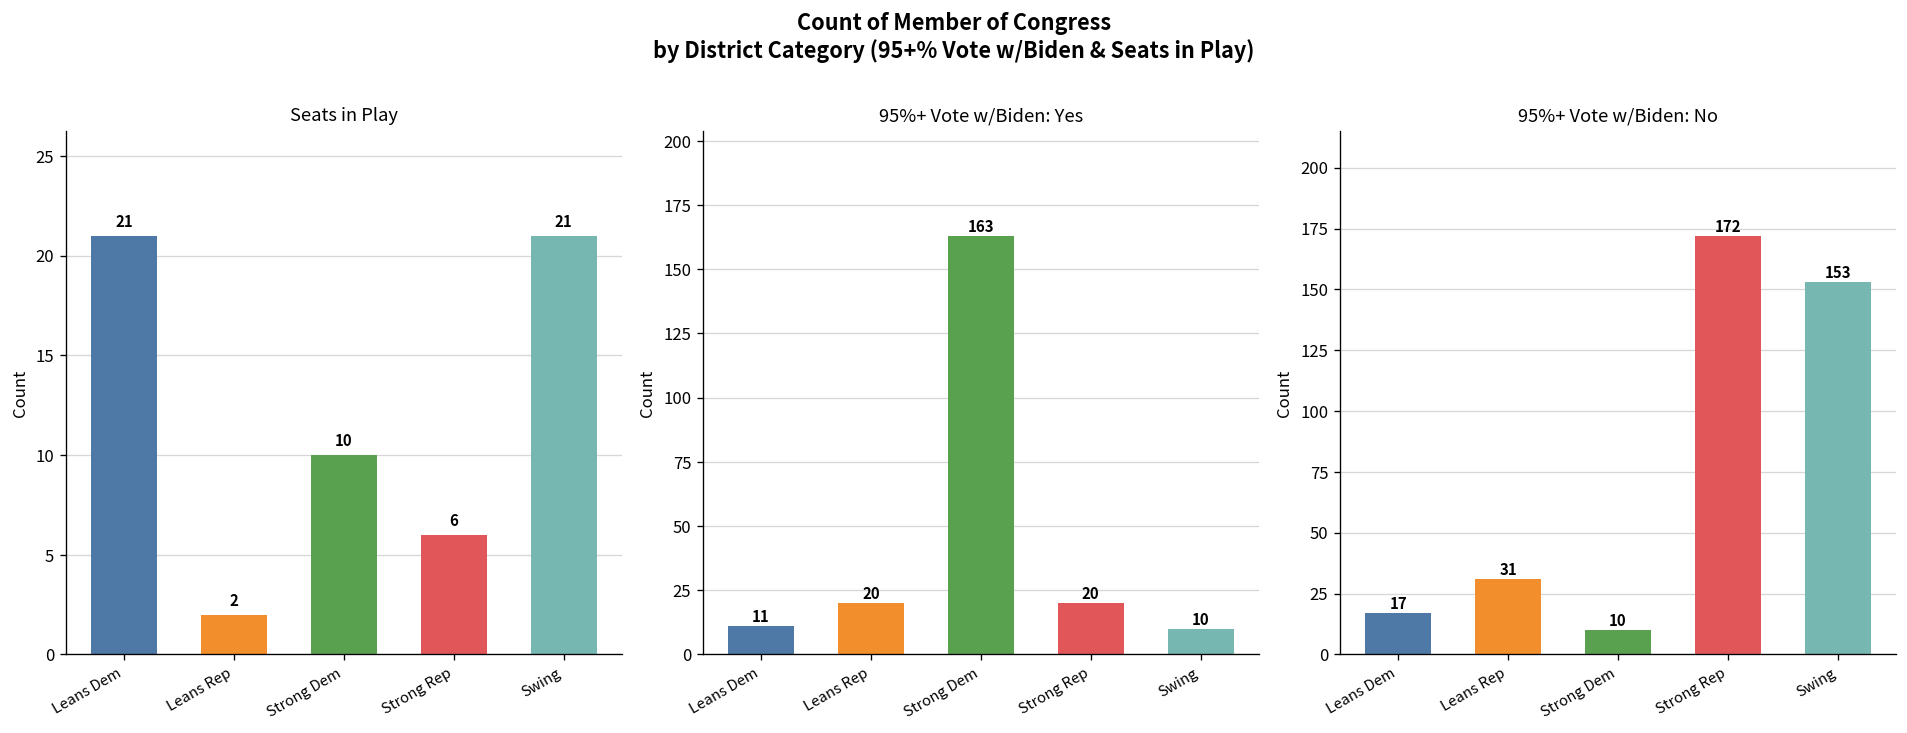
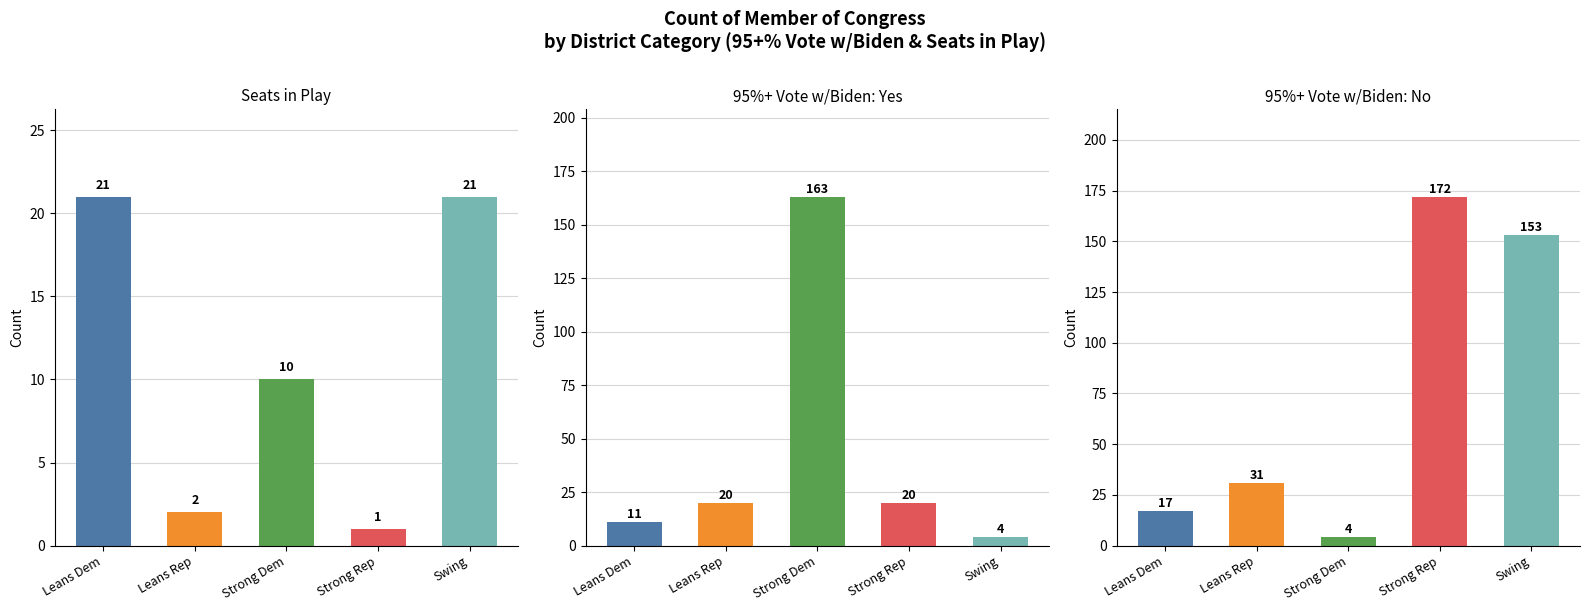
Seats in Play, Strong Rep: 6 -> 1
95%+ Vote w/Biden: Yes, Swing: 10 -> 4
95%+ Vote w/Biden: No, Strong Dem: 10 -> 4
